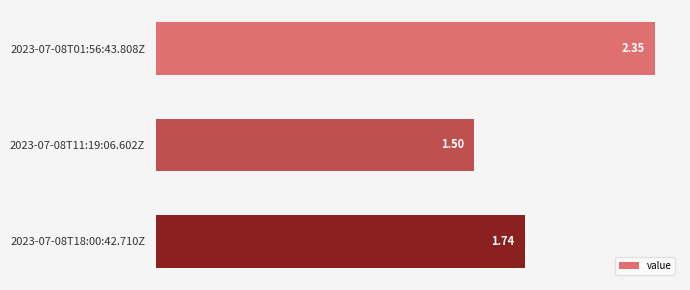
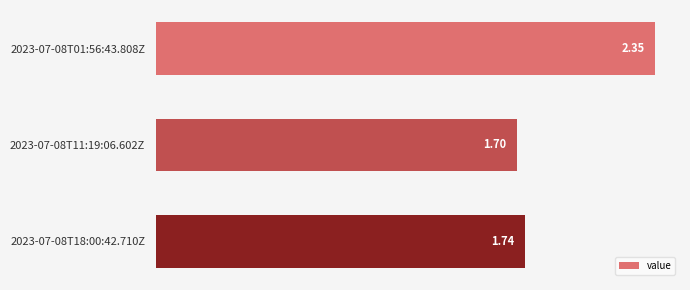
2023-07-08T11:19:06.602Z: 1.50 -> 1.70
